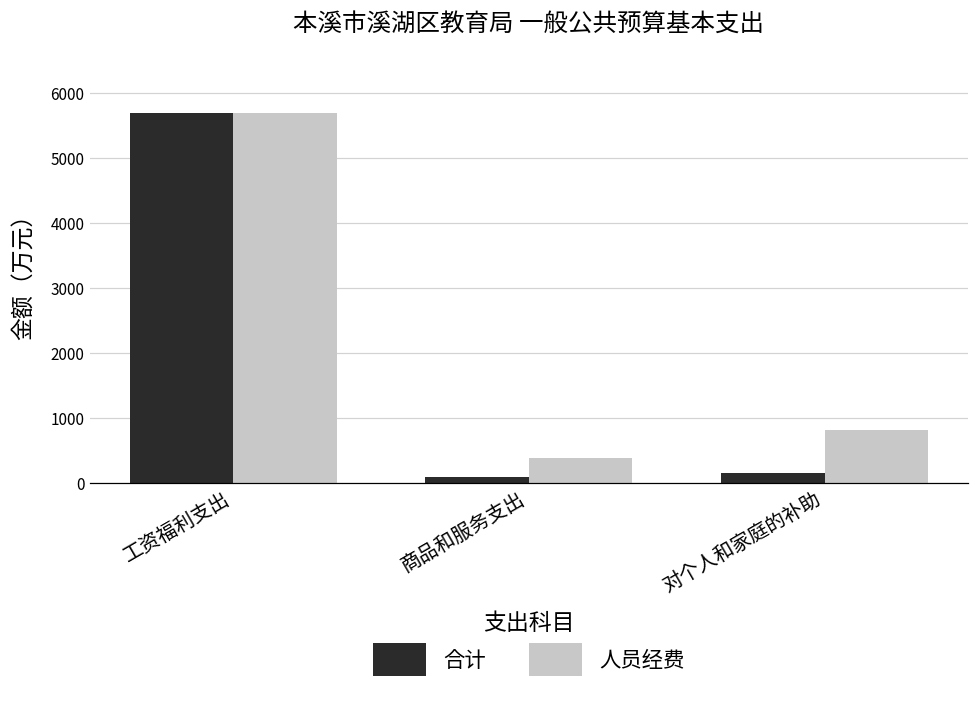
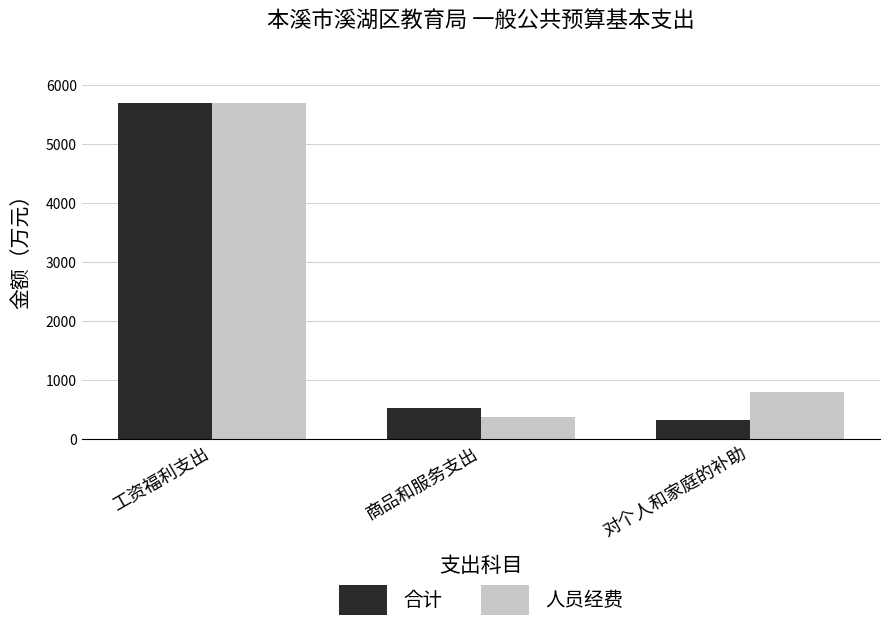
合计, 商品和服务支出: 100 -> 500
合计, 对个人和家庭的补助: 200 -> 300
